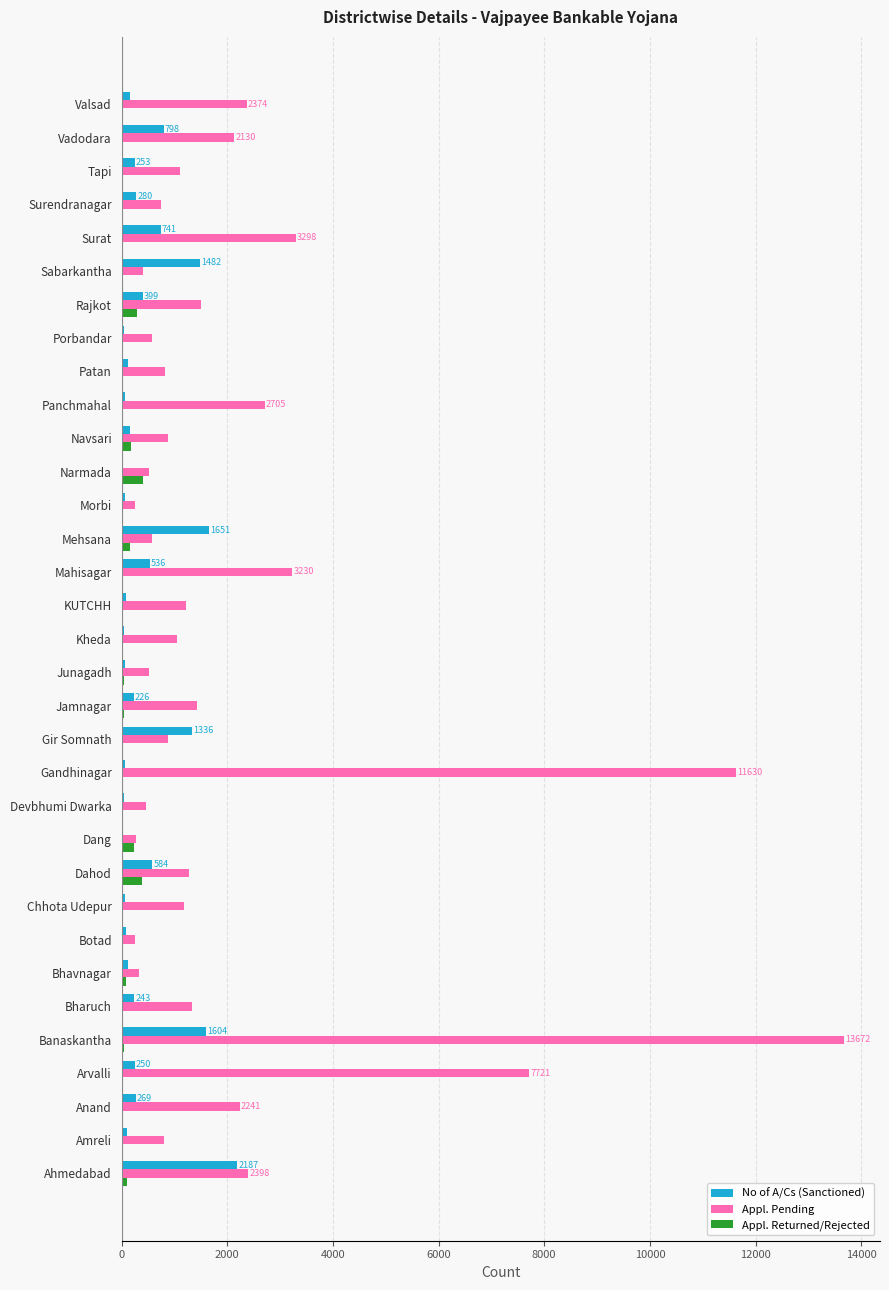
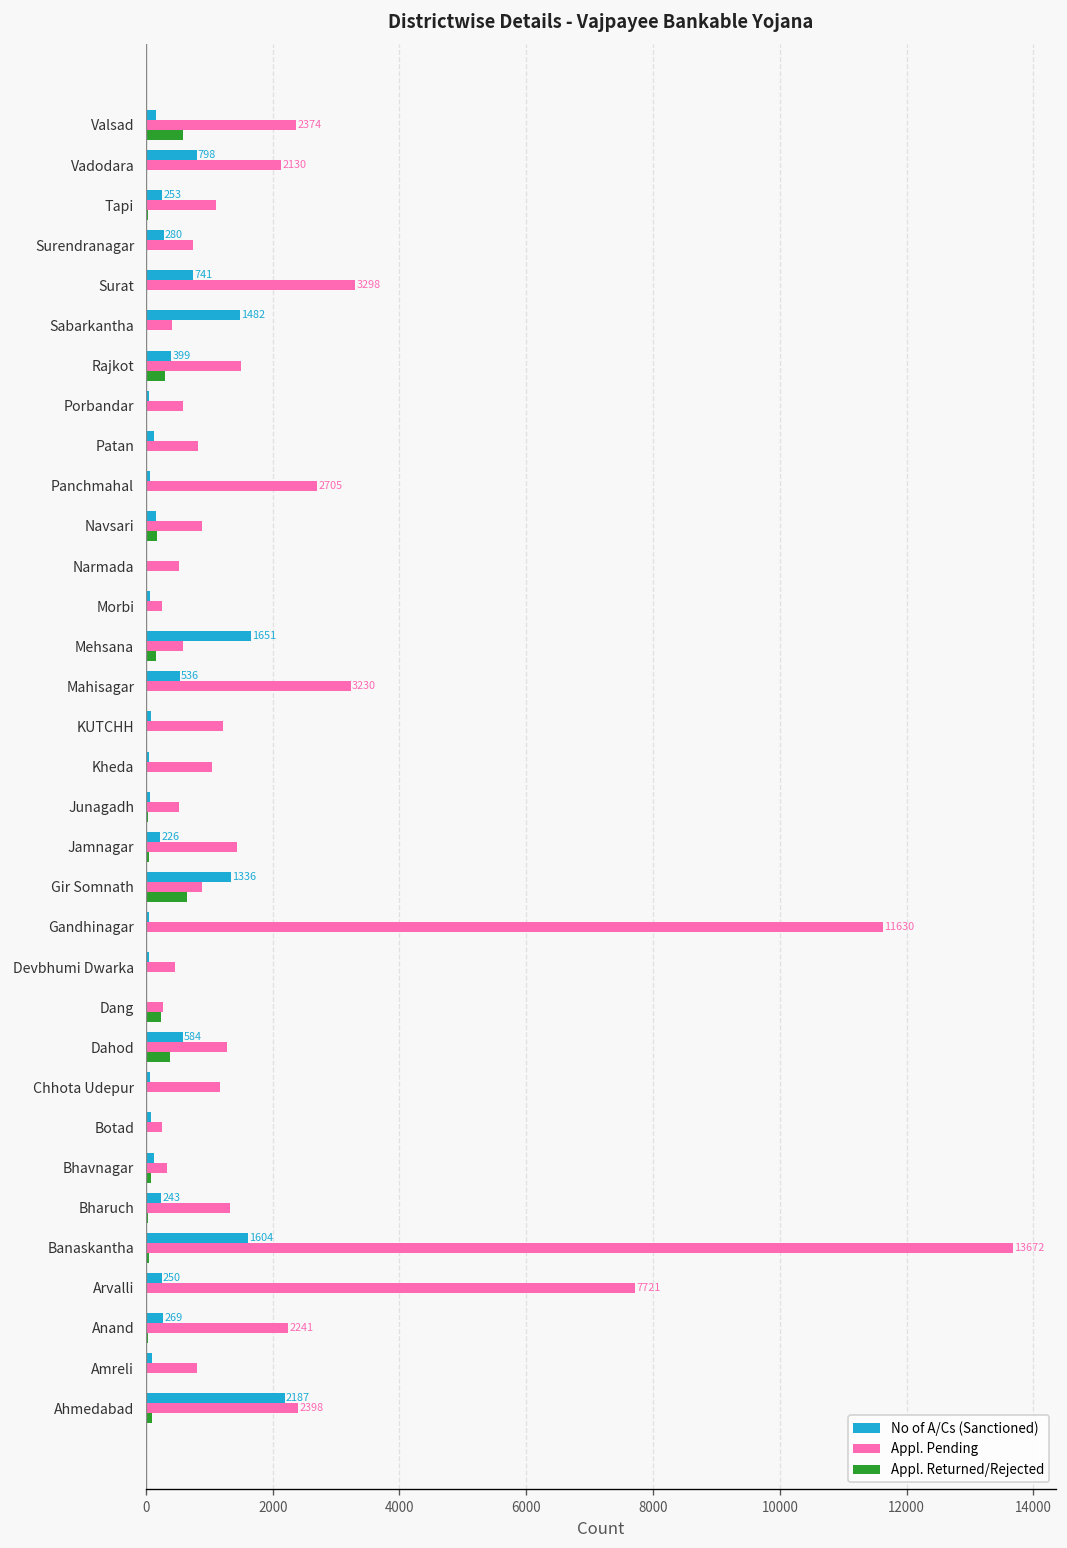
Appl. Returned/Rejected, Valsad: 0 -> 600
Appl. Returned/Rejected, Narmada: 400 -> 0
Appl. Returned/Rejected, Gir Somnath: 0 -> 600
